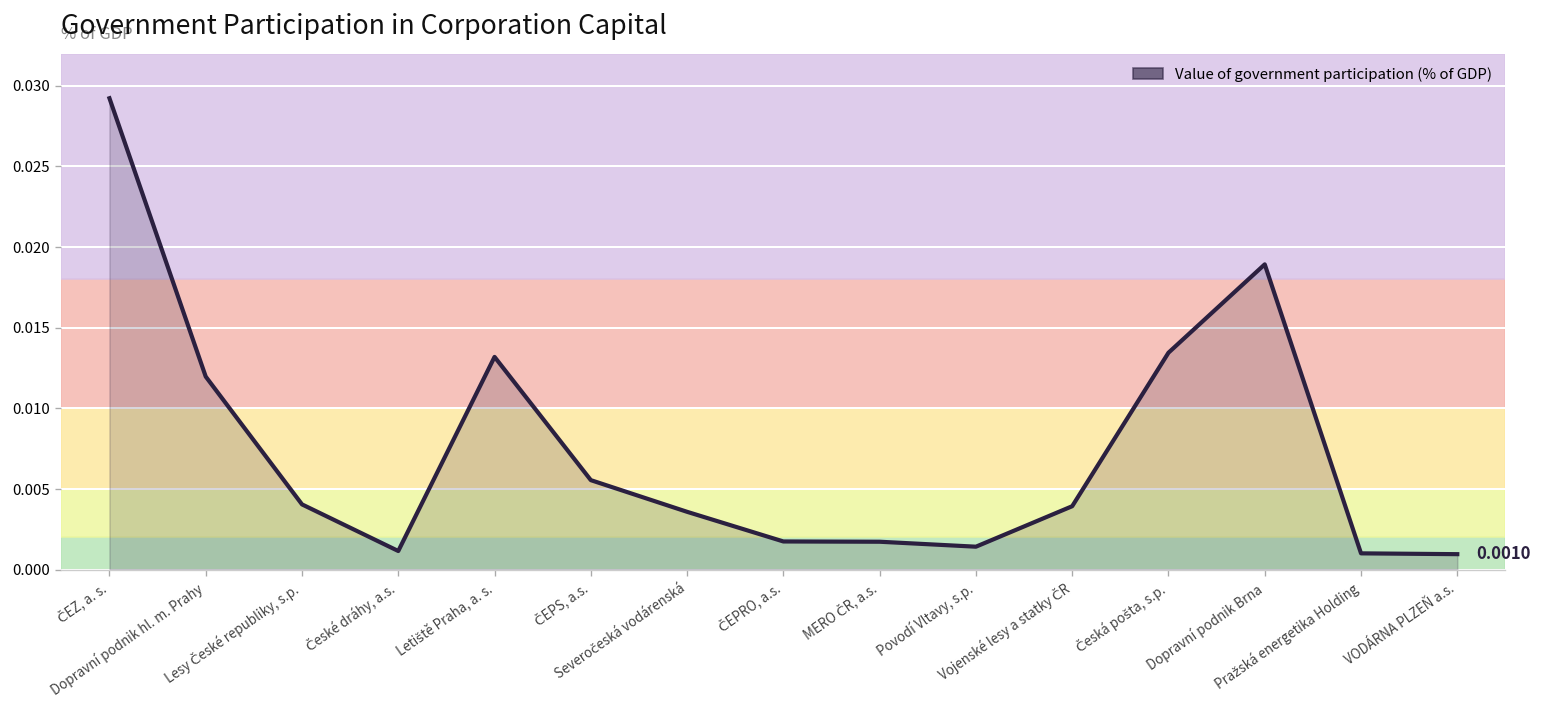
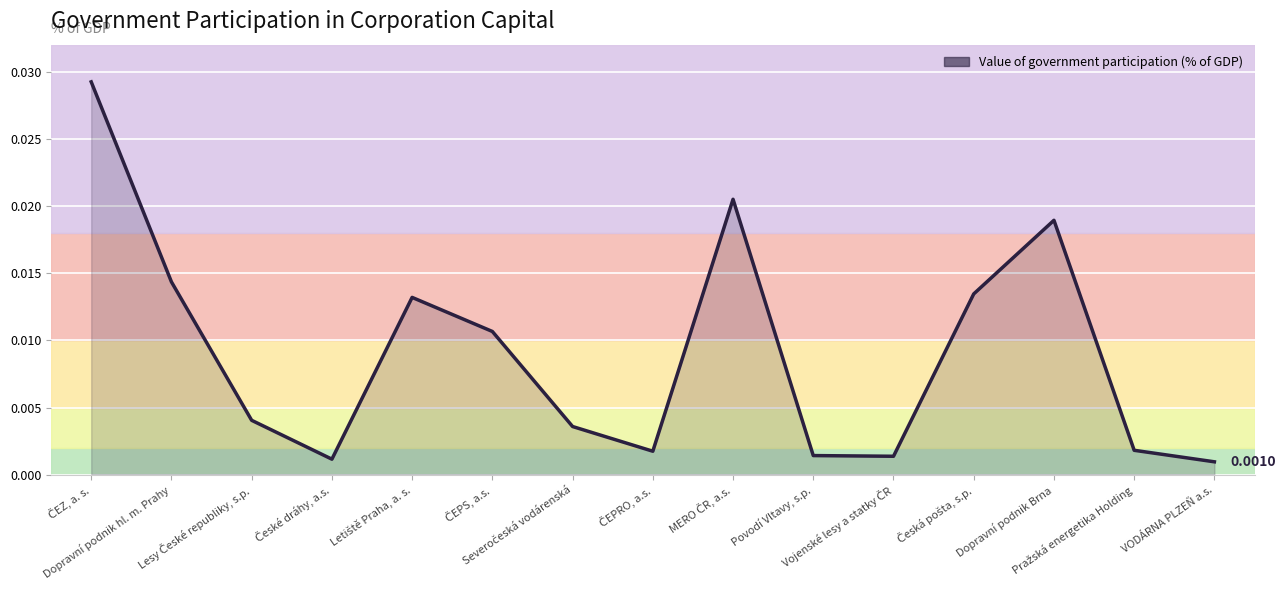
Dopravní podnik hl. m. Prahy: 0.0120 -> 0.0143
ČEPS, a.s.: 0.0056 -> 0.0107
MERO ČR, a.s.: 0.0017 -> 0.0205
Vojenské lesy a statky ČR: 0.0039 -> 0.0014
Pražská energetika Holding: 0.0010 -> 0.0018
